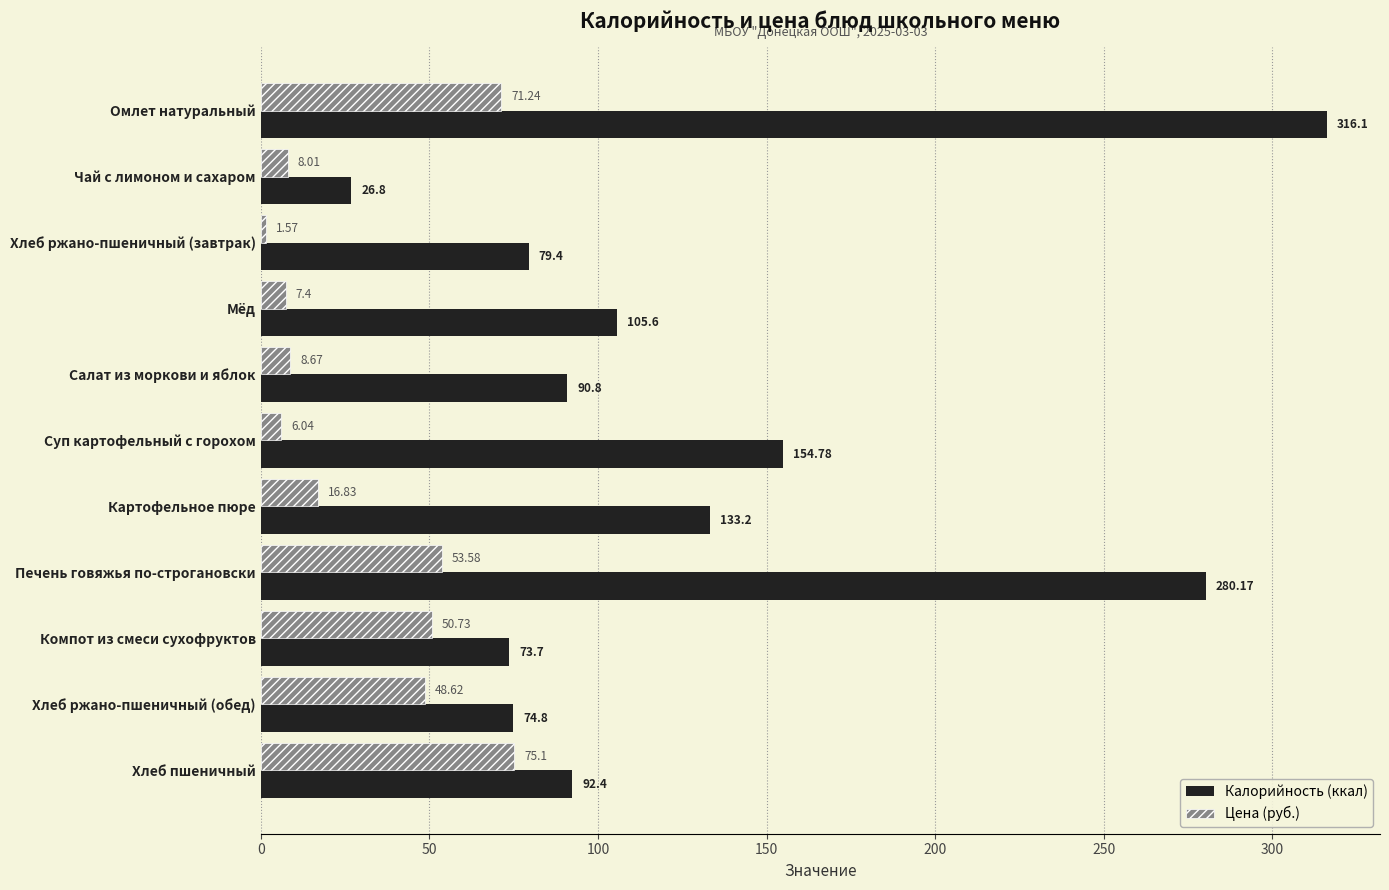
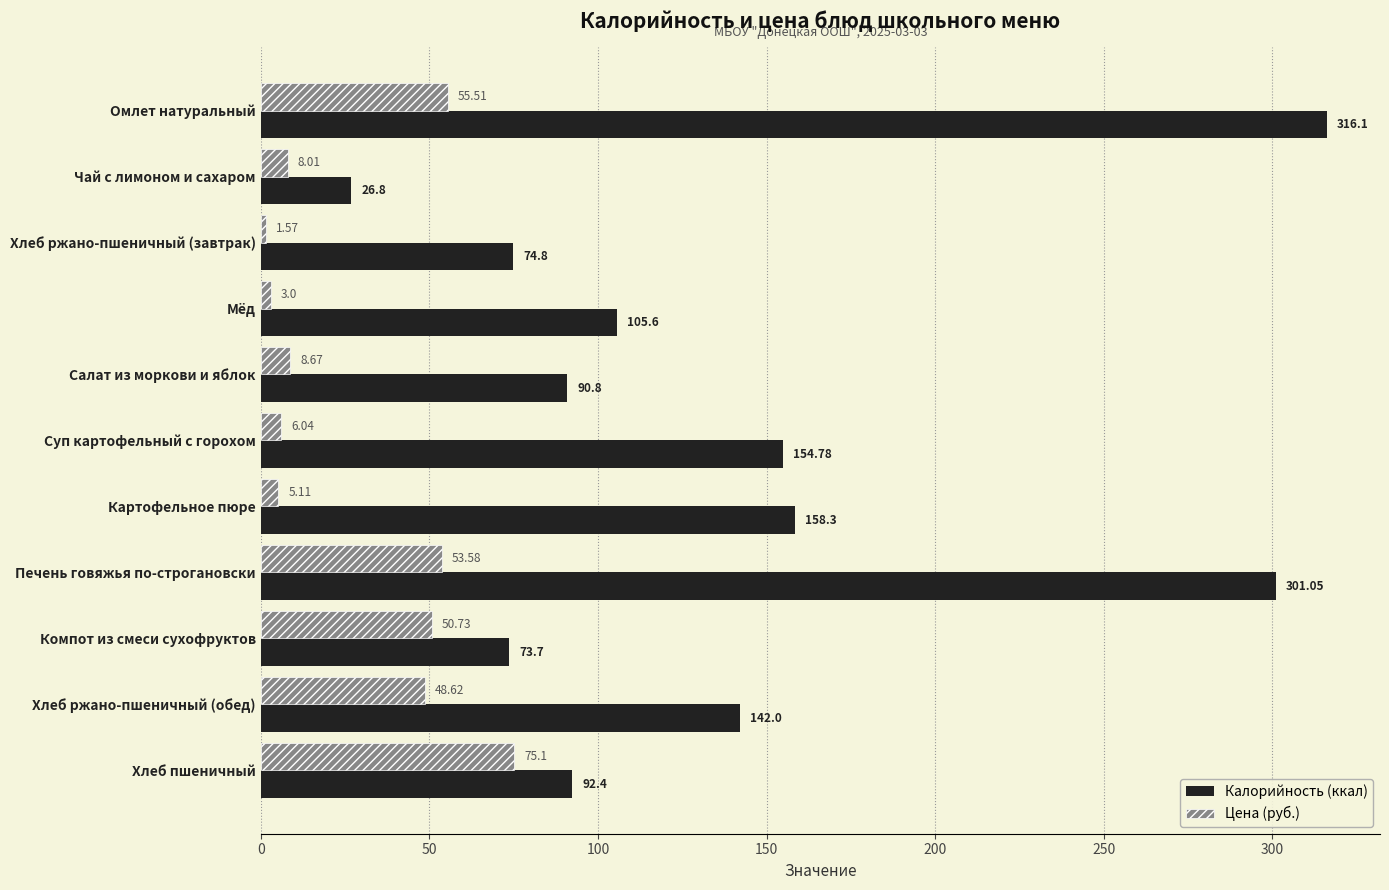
Цена (руб.), Омлет натуральный: 71.24 -> 55.51
Калорийность (ккал), Хлеб ржано-пшеничный (завтрак): 79.4 -> 74.8
Цена (руб.), Мёд: 7.4 -> 3.0
Цена (руб.), Картофельное пюре: 16.83 -> 5.11
Калорийность (ккал), Картофельное пюре: 133.2 -> 158.3
Калорийность (ккал), Печень говяжья по-строгановски: 280.17 -> 301.05
Калорийность (ккал), Хлеб ржано-пшеничный (обед): 74.8 -> 142.0
